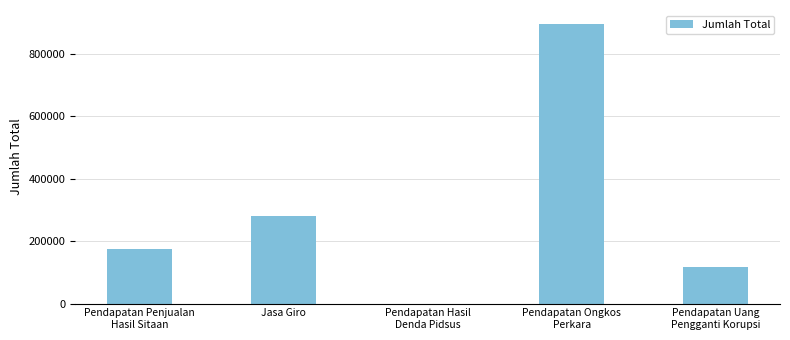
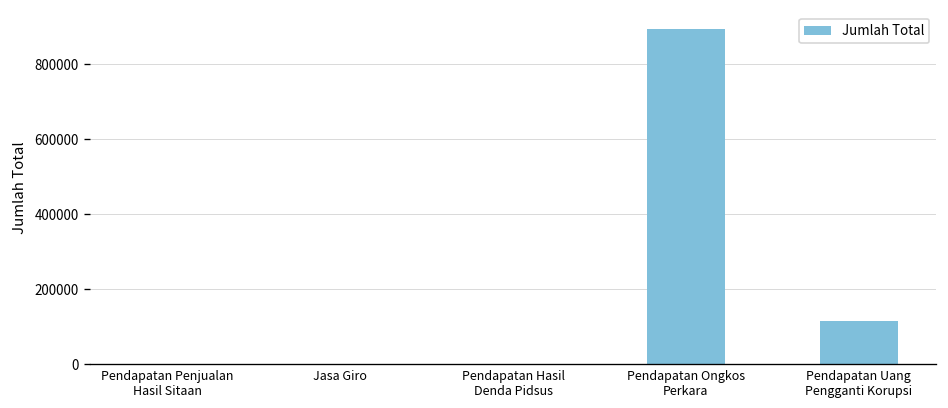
Pendapatan Penjualan Hasil Sitaan: 170000 -> 0
Jasa Giro: 280000 -> 0
